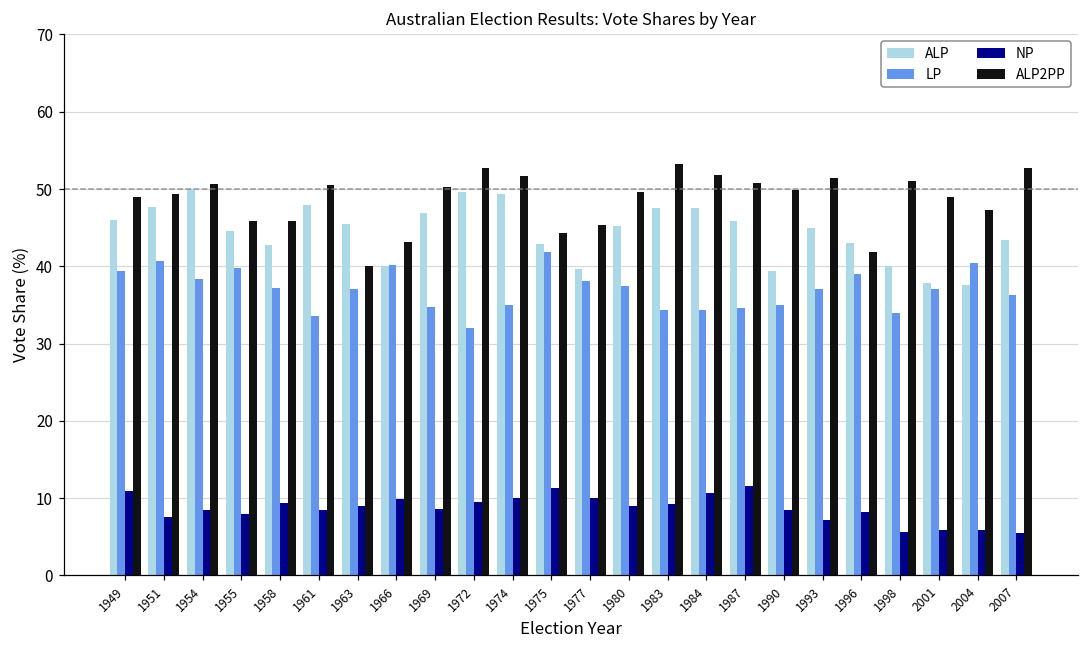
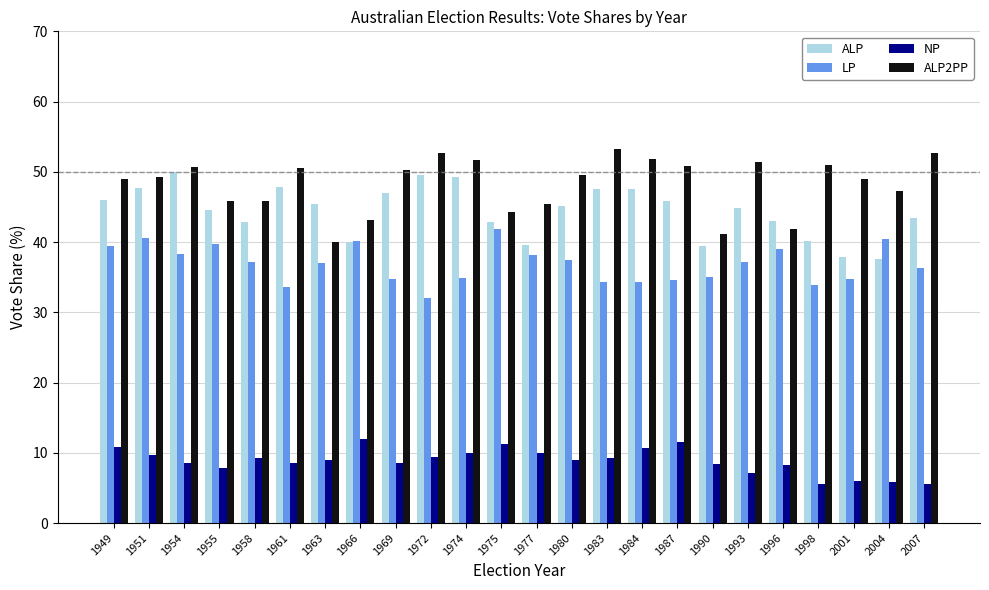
NP, 1951: 8 -> 10
NP, 1966: 10 -> 12
ALP2PP, 1990: 50 -> 41
LP, 2001: 37 -> 35
